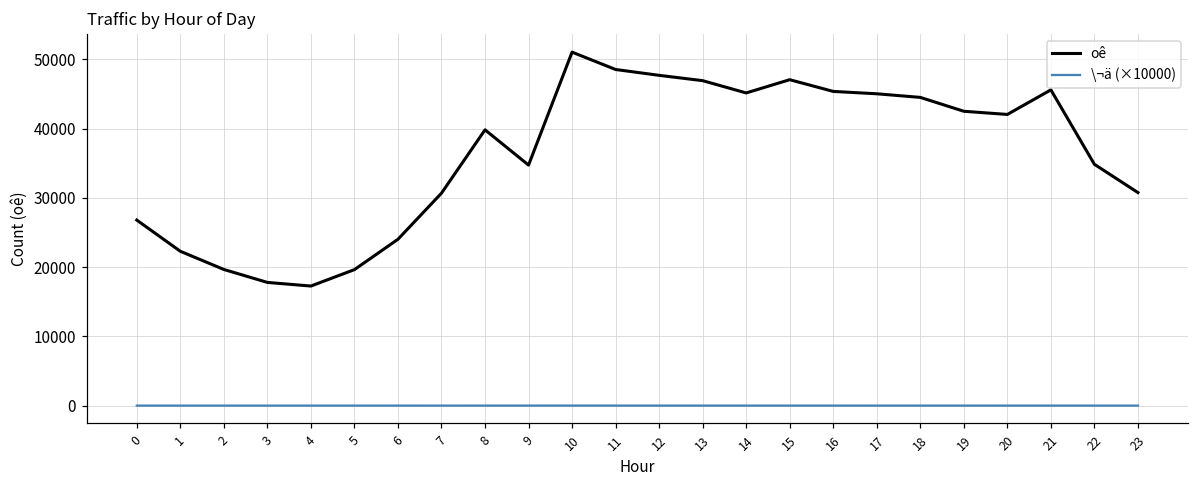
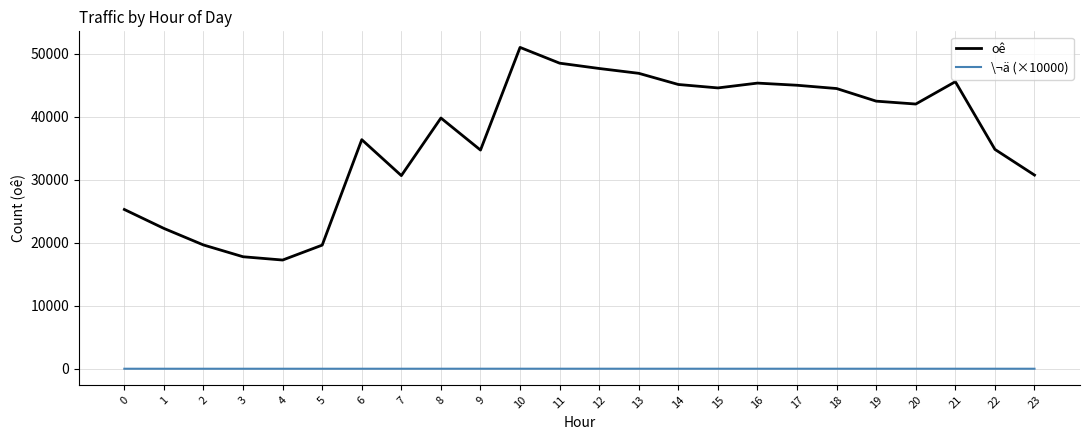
oê, 0: 27000 -> 25000
oê, 6: 24000 -> 36000
oê, 15: 47000 -> 45000
